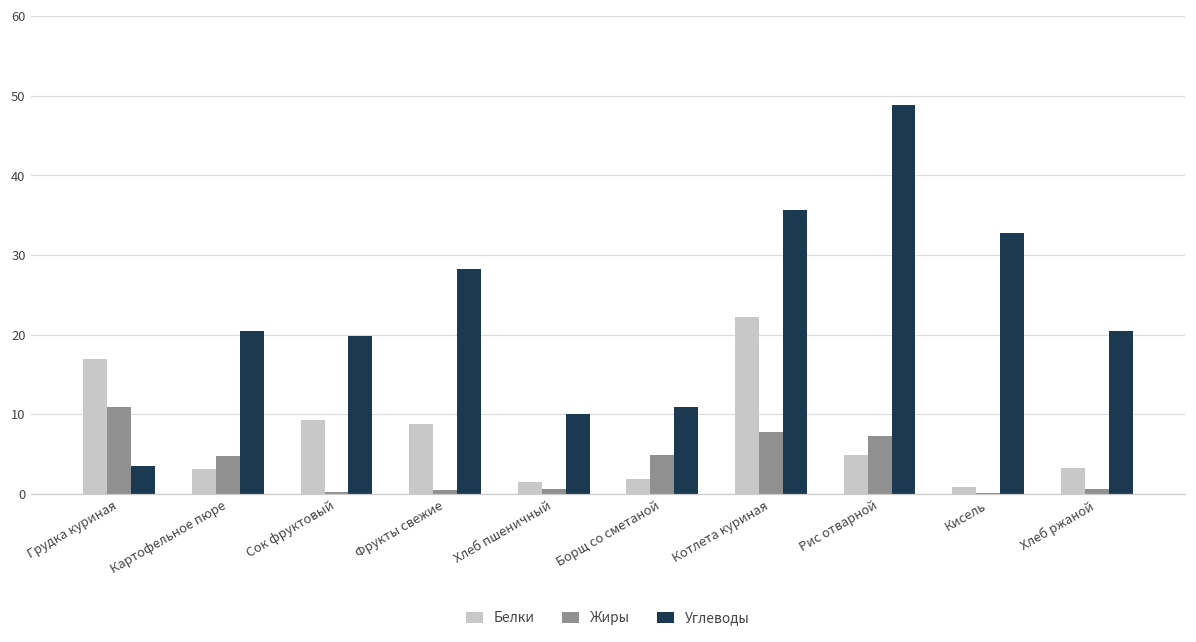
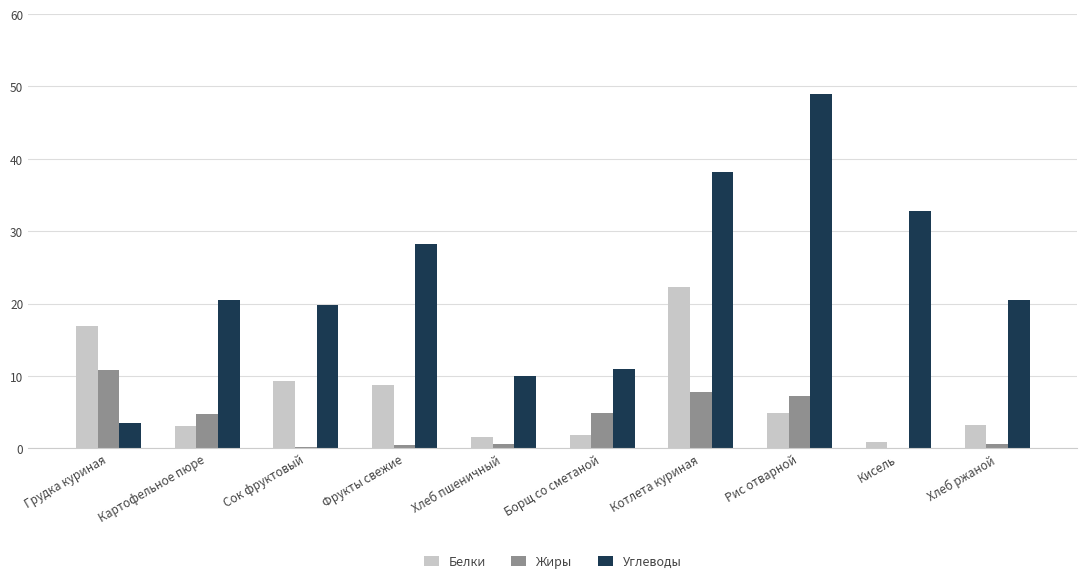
Углеводы, Котлета куриная: 36 -> 38
